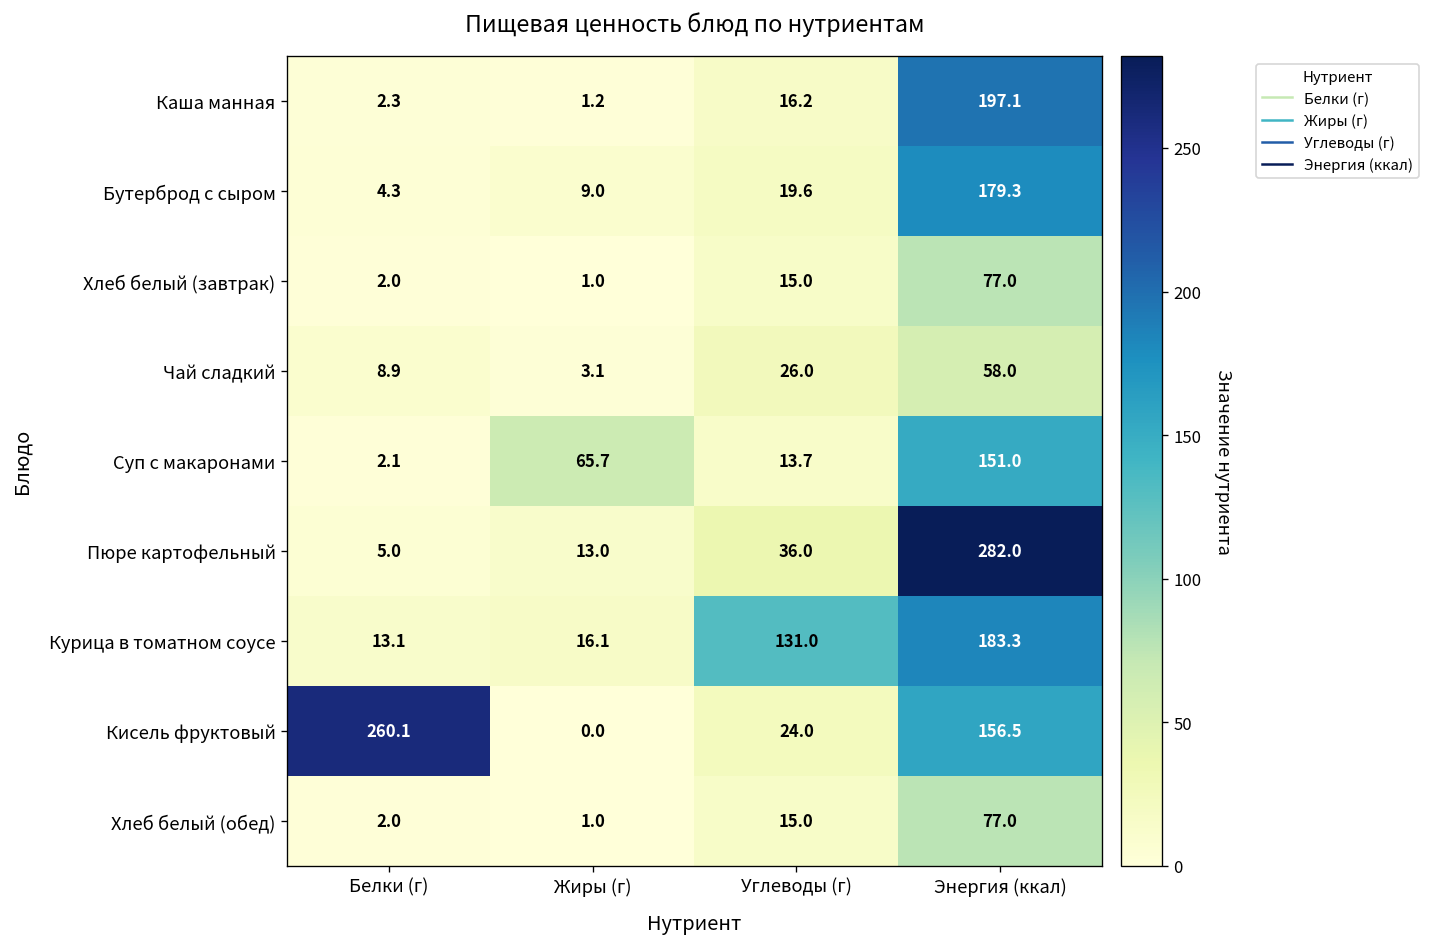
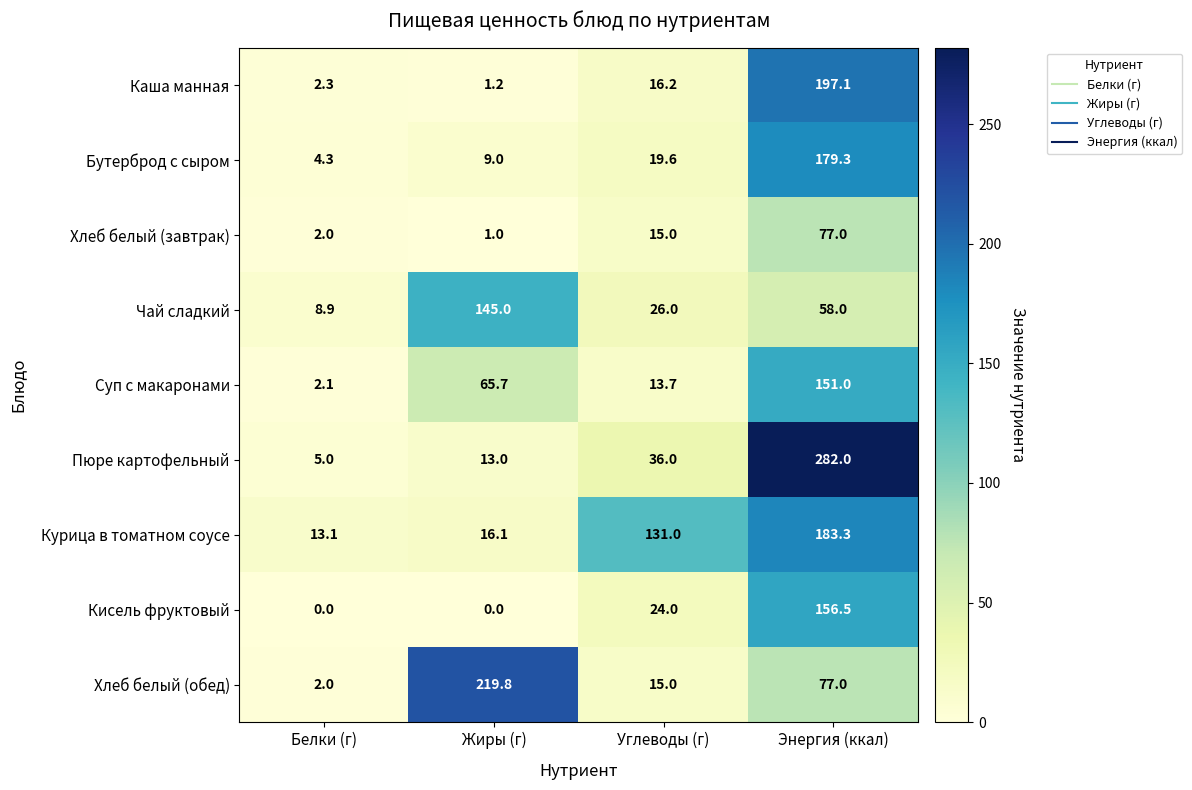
Чай сладкий, Жиры (г): 3.1 -> 145.0
Кисель фруктовый, Белки (г): 260.1 -> 0.0
Хлеб белый (обед), Жиры (г): 1.0 -> 219.8
